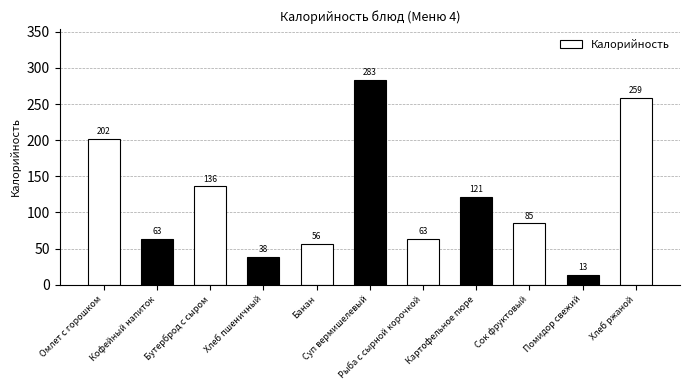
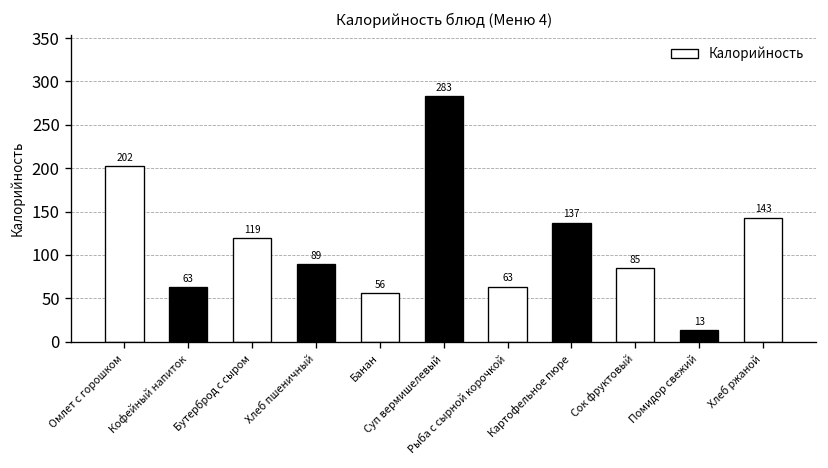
Бутерброд с сыром: 136 -> 119
Хлеб пшеничный: 38 -> 89
Картофельное пюре: 121 -> 137
Хлеб ржаной: 259 -> 143
